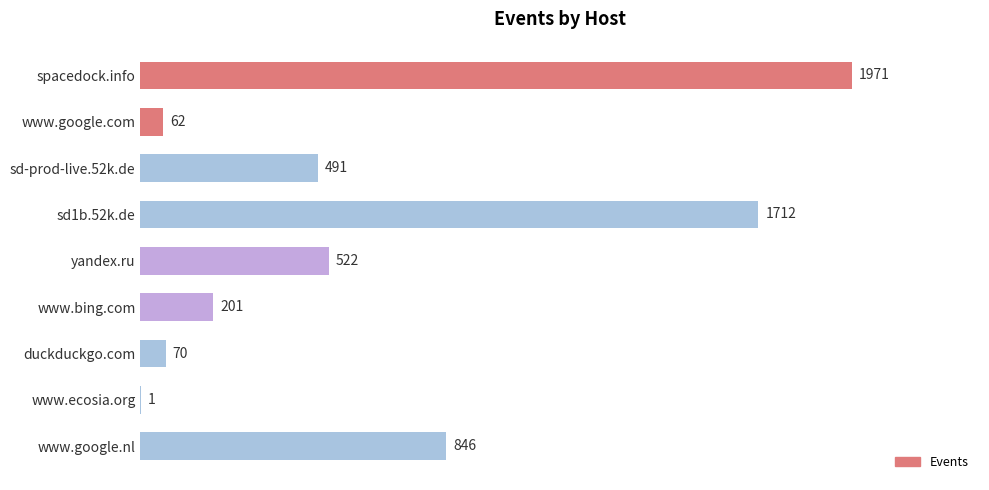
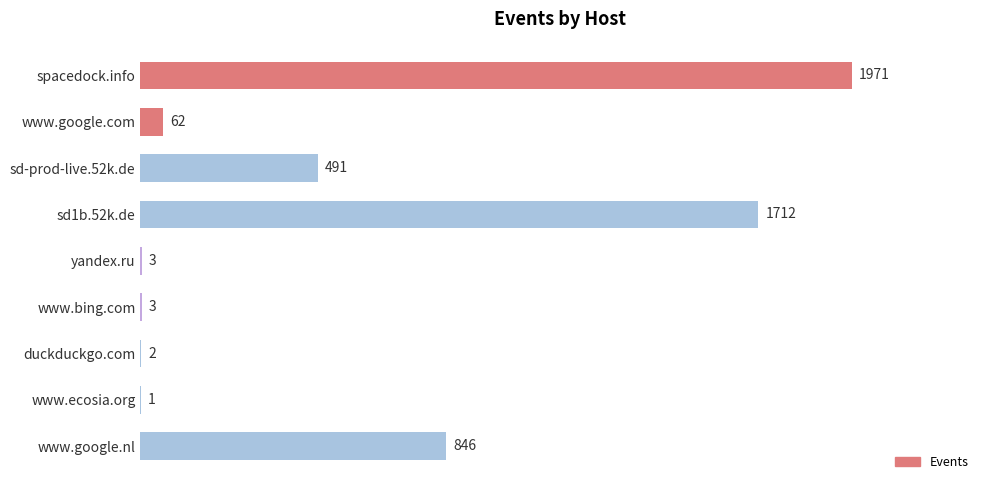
yandex.ru: 522 -> 3
www.bing.com: 201 -> 3
duckduckgo.com: 70 -> 2
